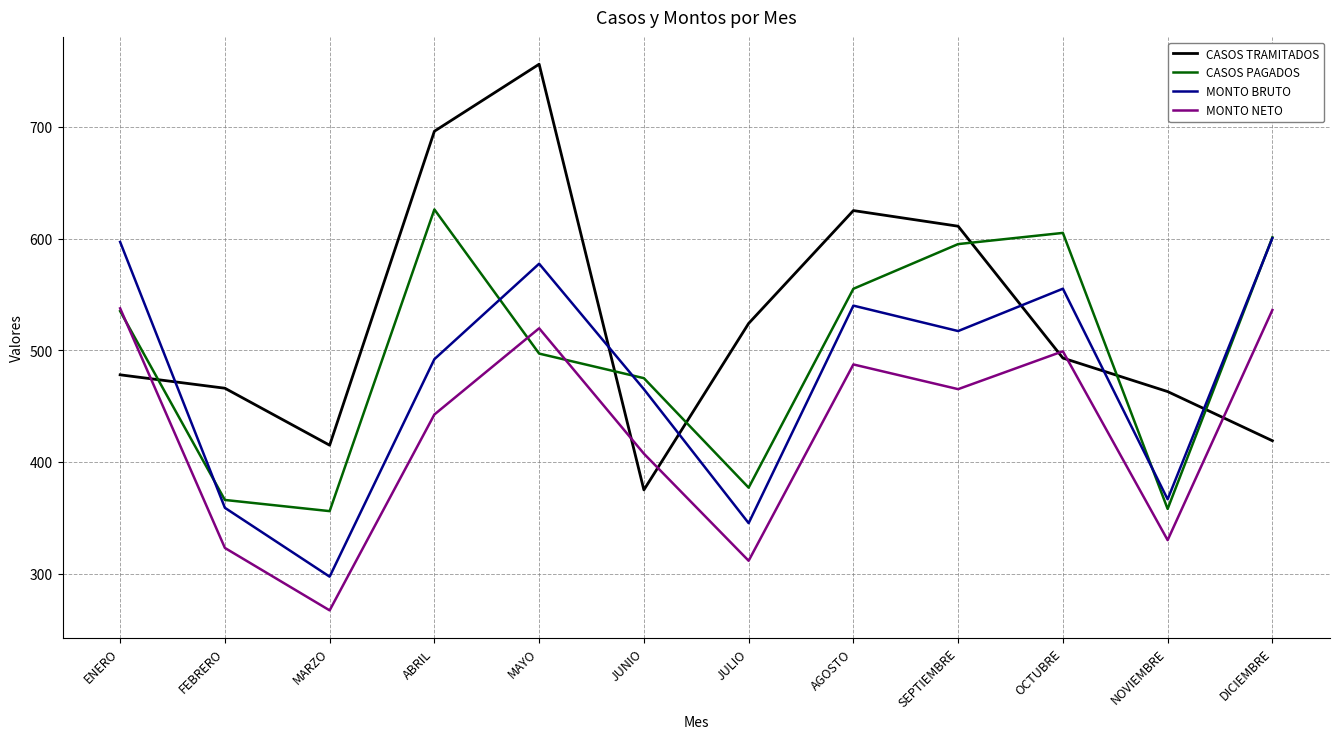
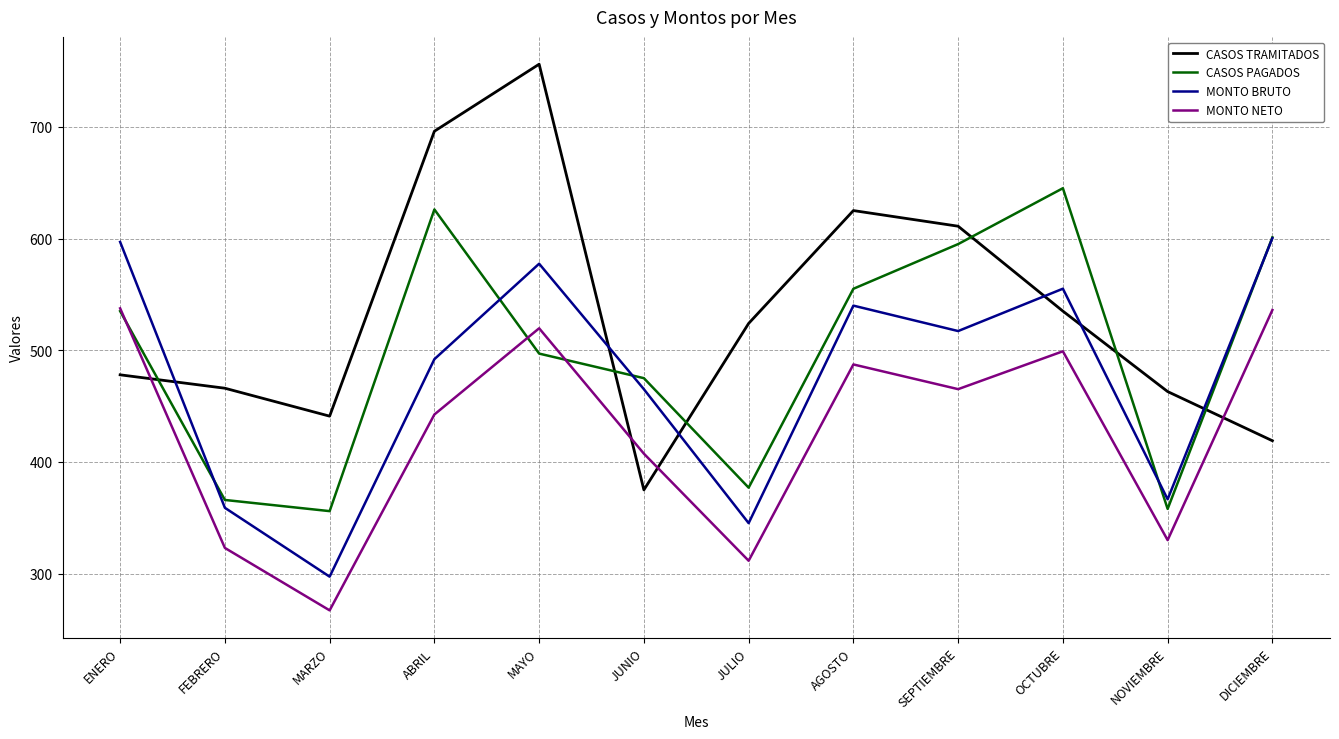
CASOS TRAMITADOS, MARZO: 415 -> 441
CASOS TRAMITADOS, OCTUBRE: 493 -> 535
CASOS PAGADOS, OCTUBRE: 605 -> 645
